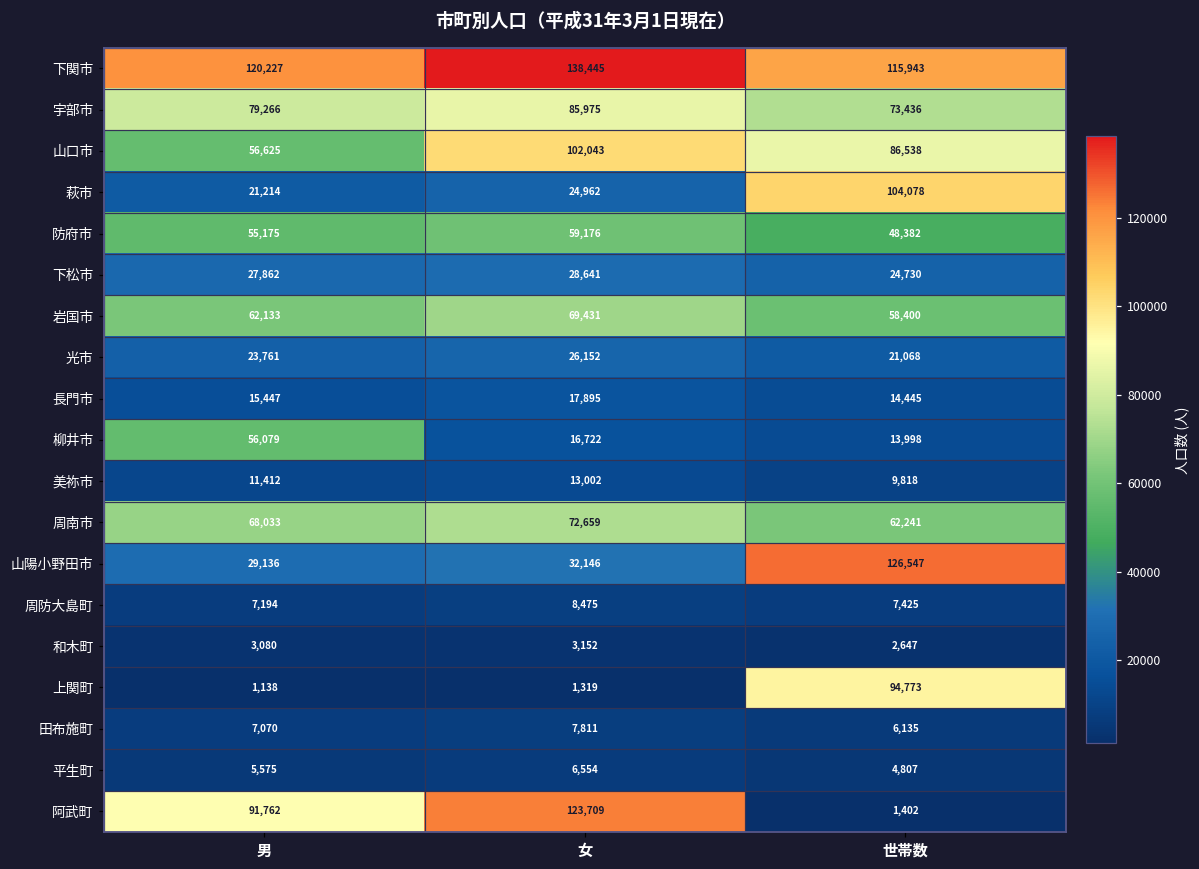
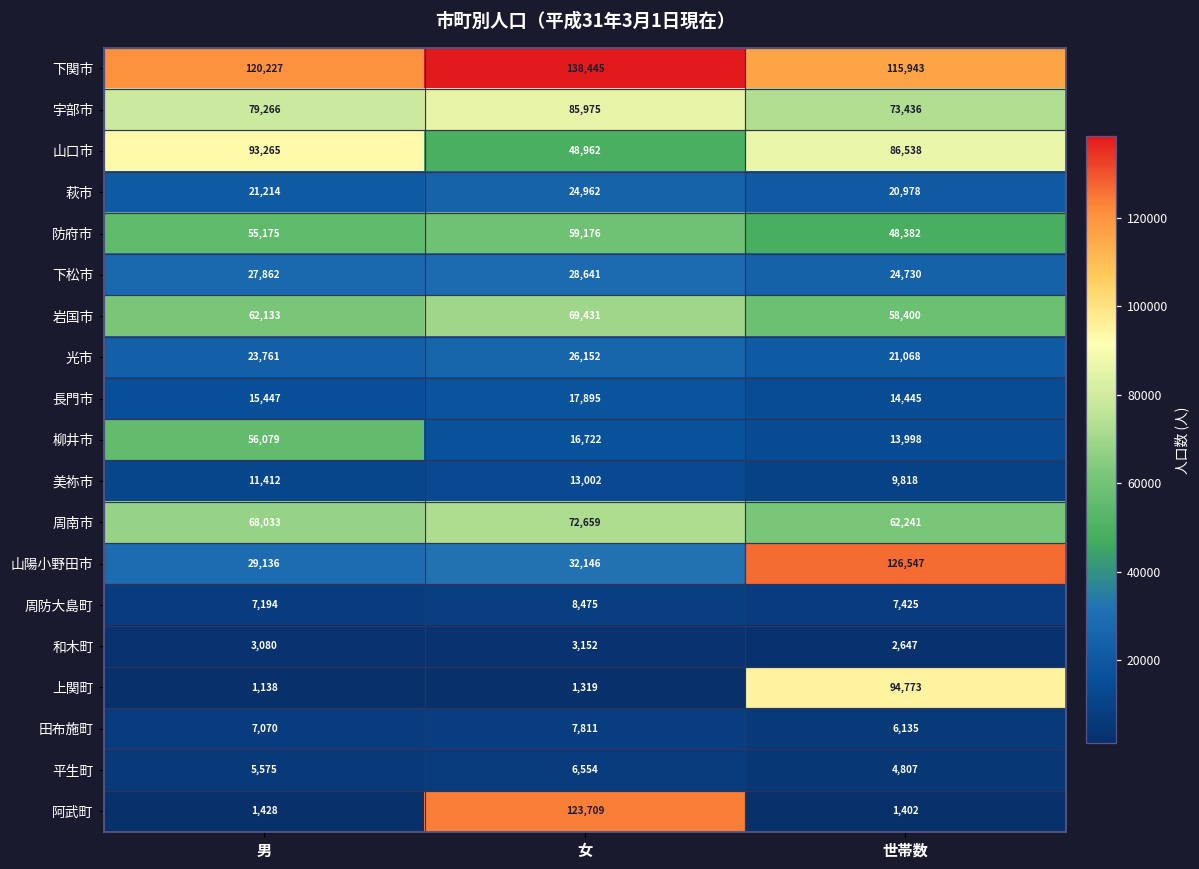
山口市, 男: 56,625 -> 93,265
山口市, 女: 102,043 -> 48,962
萩市, 世帯数: 104,078 -> 20,978
阿武町, 男: 91,762 -> 1,428
